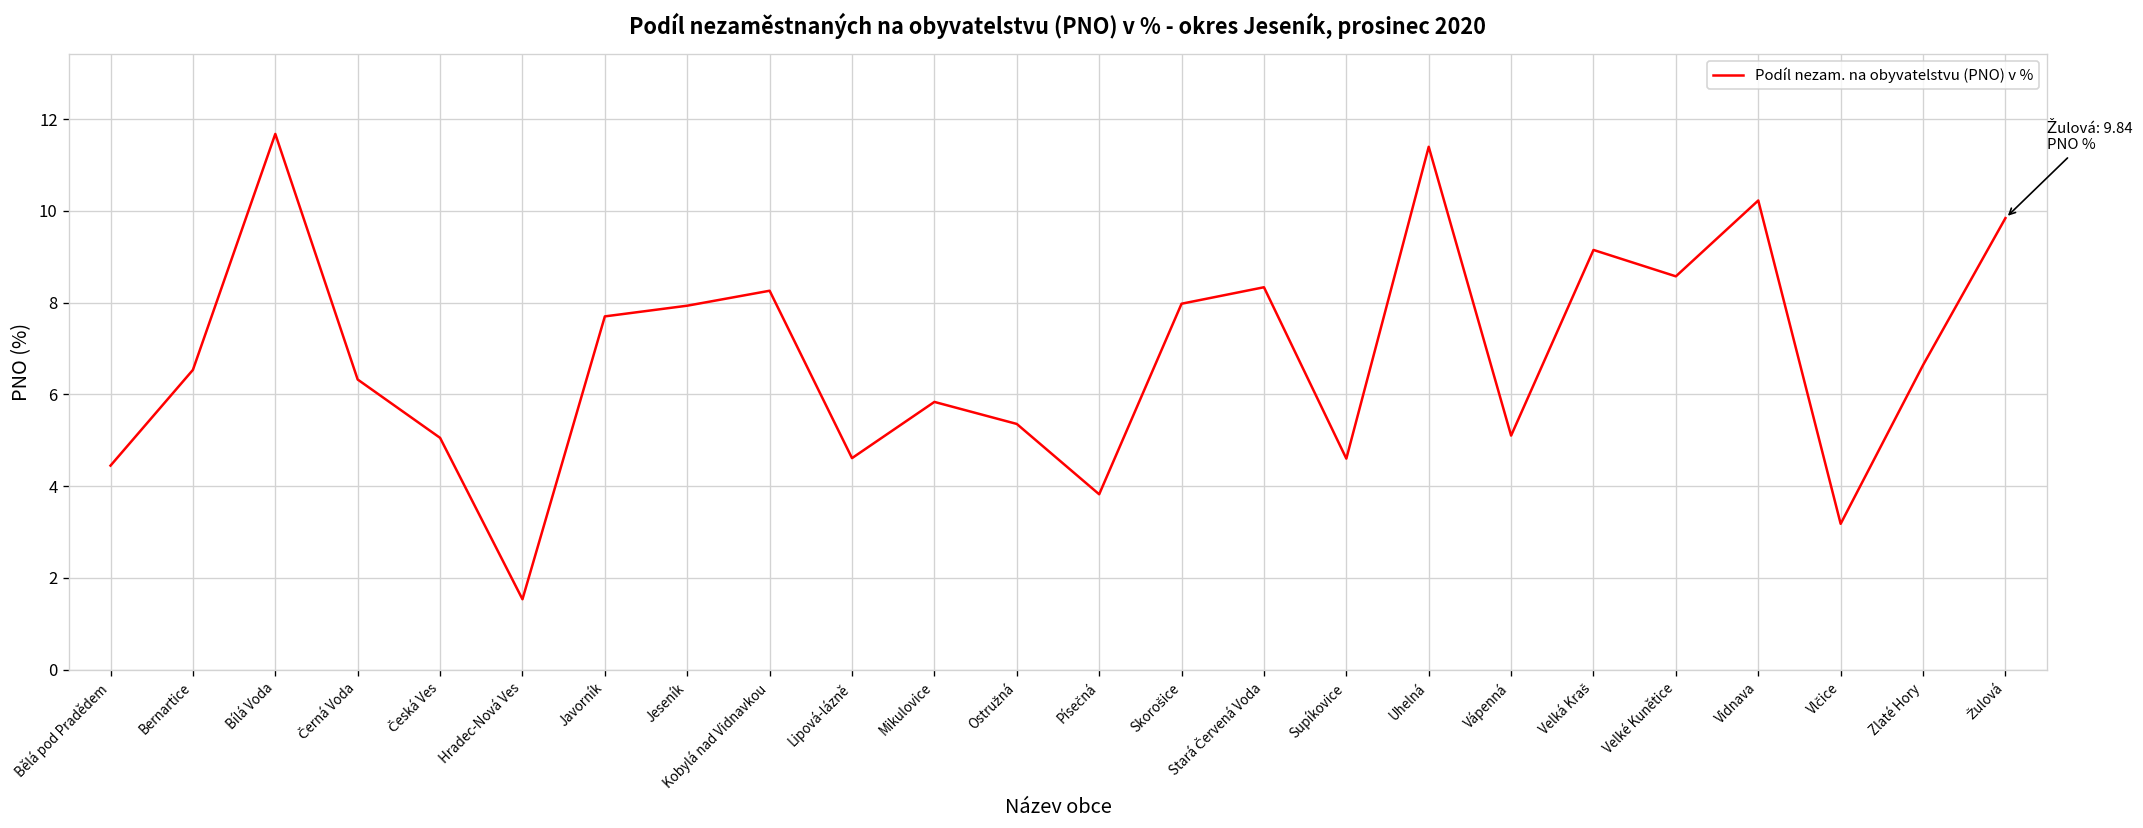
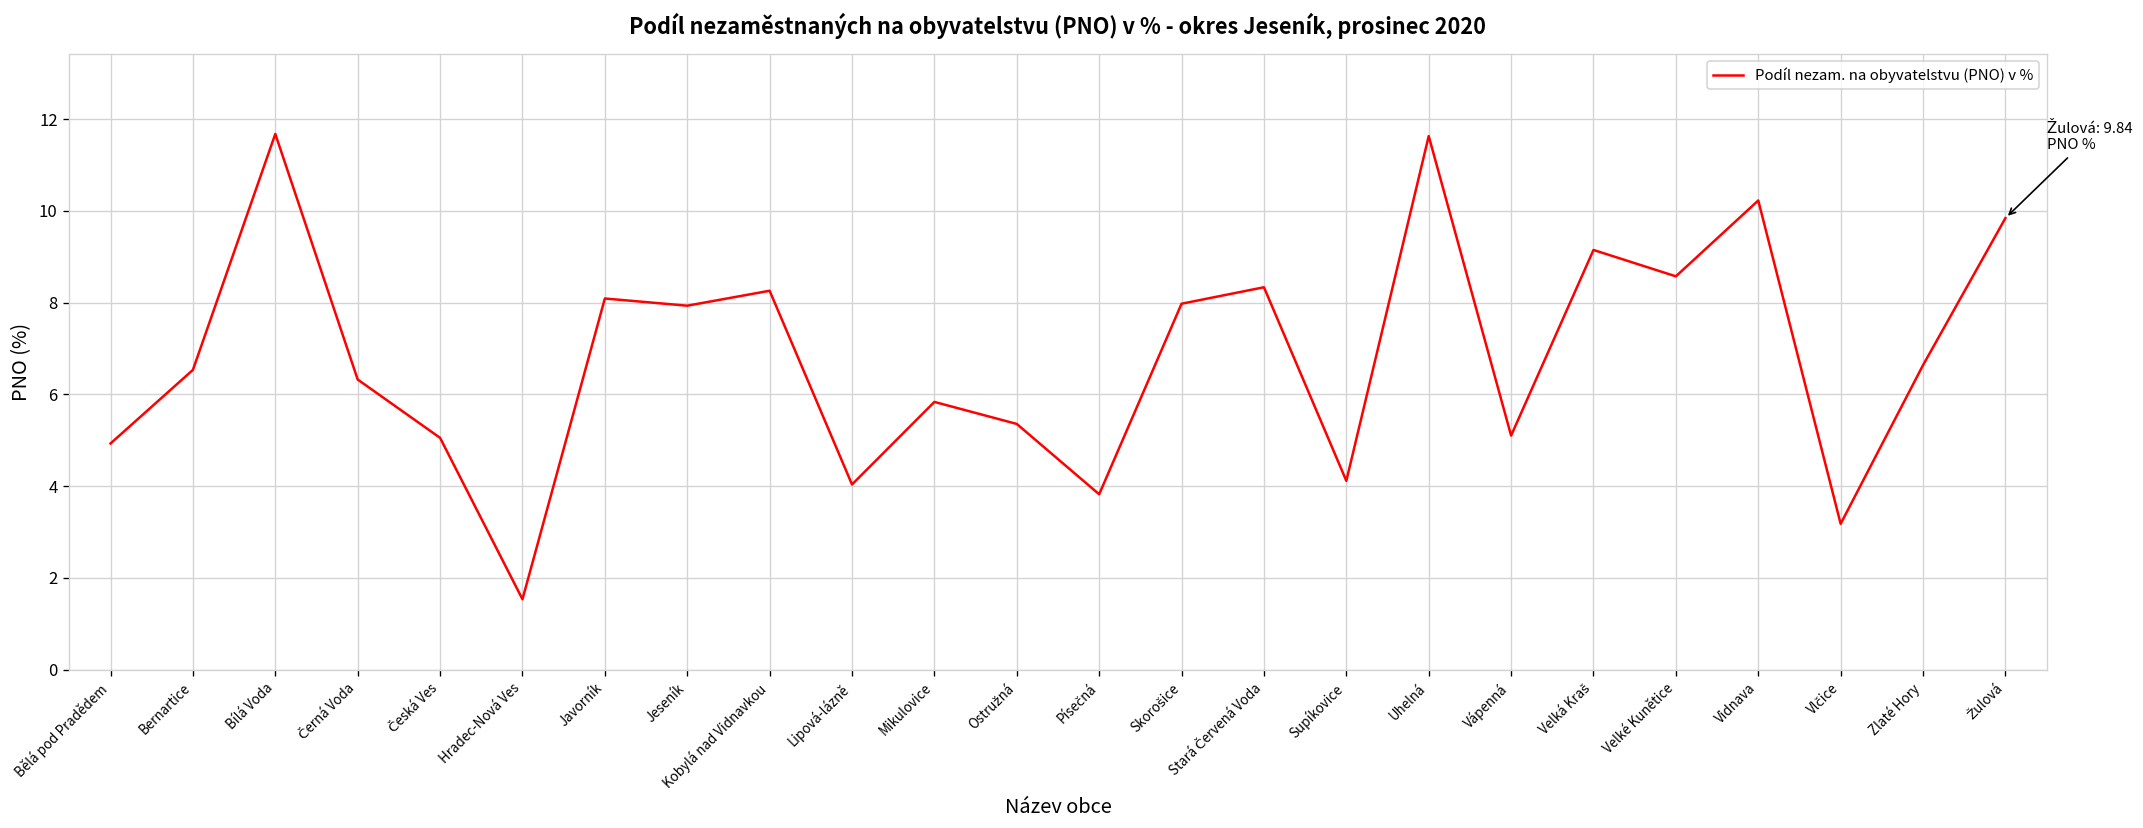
Bělá pod Pradědem: 4.4 -> 4.9
Javorník: 7.7 -> 8.1
Lipová-lázně: 4.6 -> 4.0
Supíkovice: 4.6 -> 4.1
Uhelná: 11.4 -> 11.6
